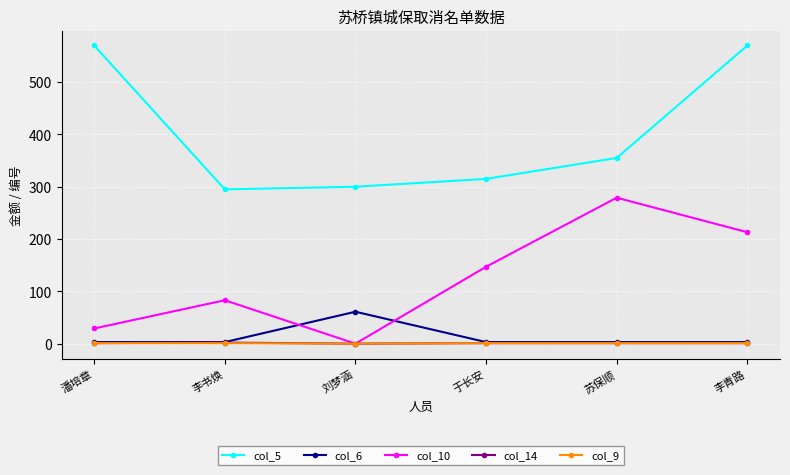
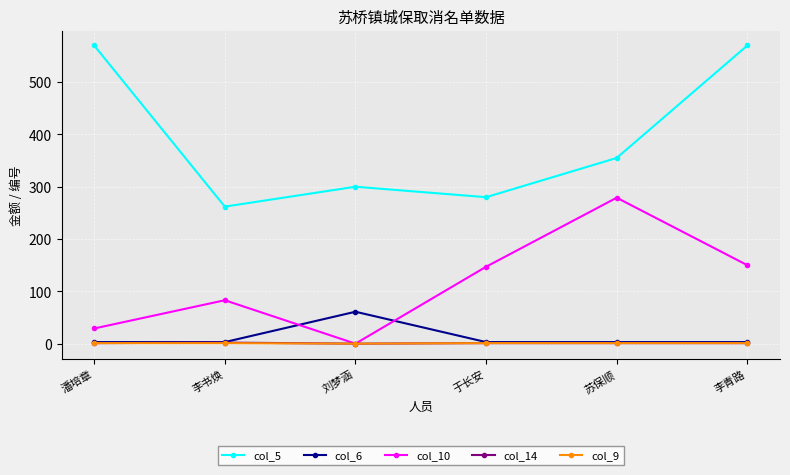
col_5, 李书焕: 300 -> 260
col_5, 于长安: 320 -> 280
col_10, 李青路: 210 -> 150
